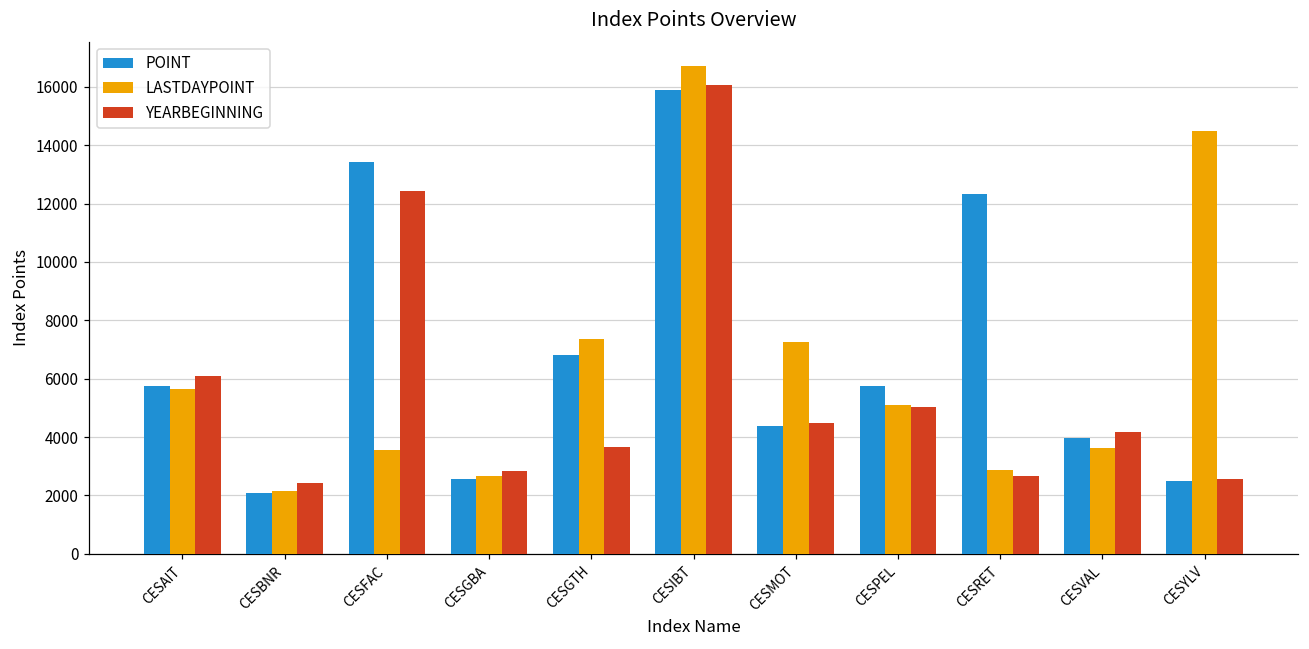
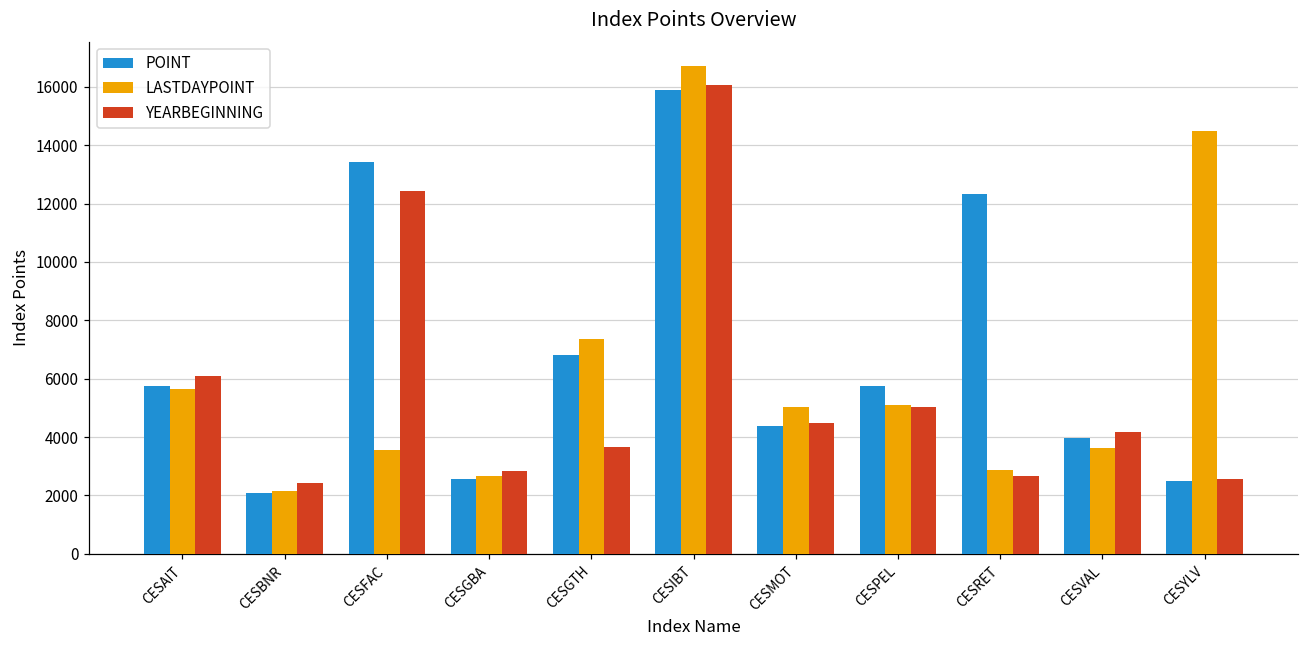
LASTDAYPOINT, CESMOT: 7200 -> 5000
